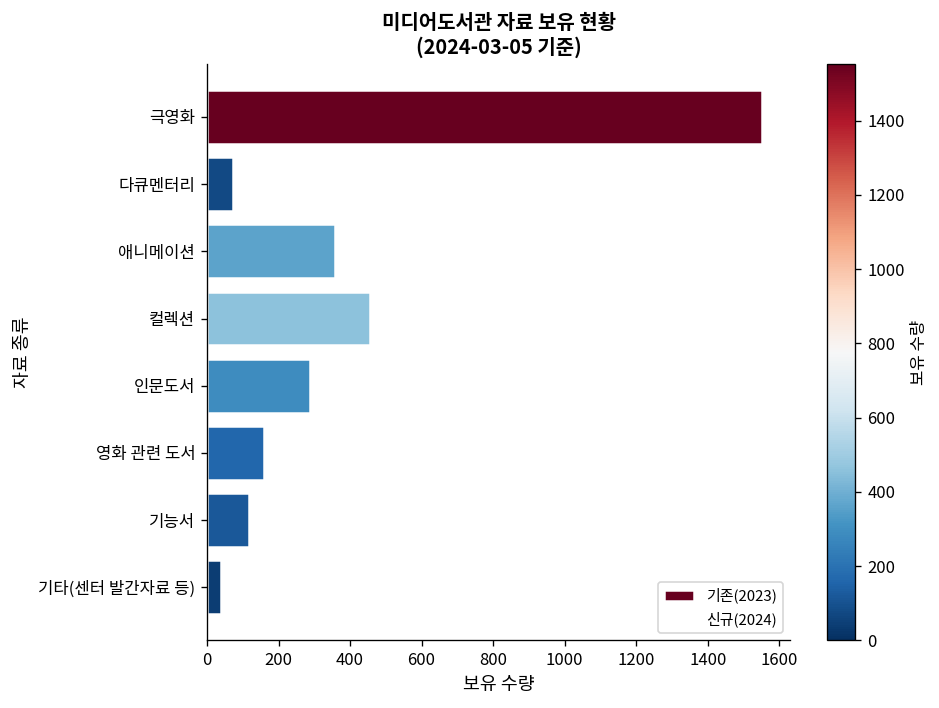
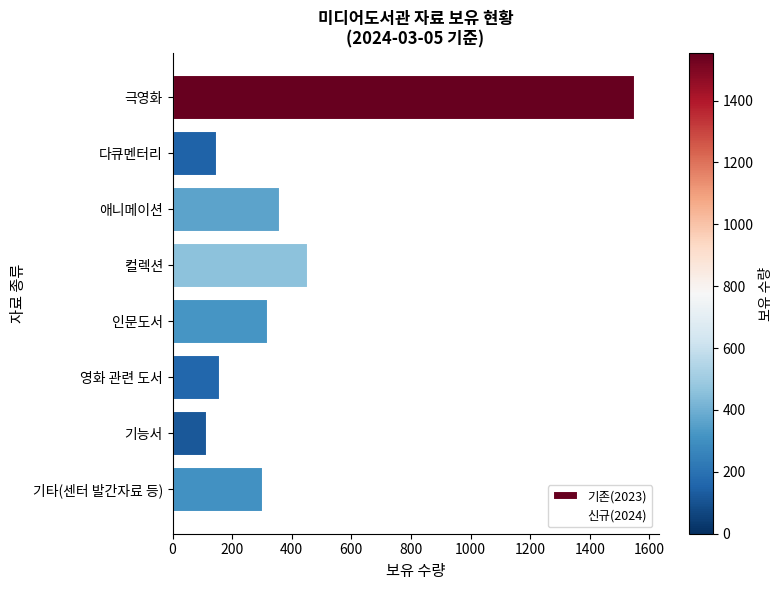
기존(2023), 다큐멘터리: 70 -> 150
기존(2023), 인문도서: 290 -> 320
기존(2023), 기타(센터 발간자료 등): 40 -> 310
